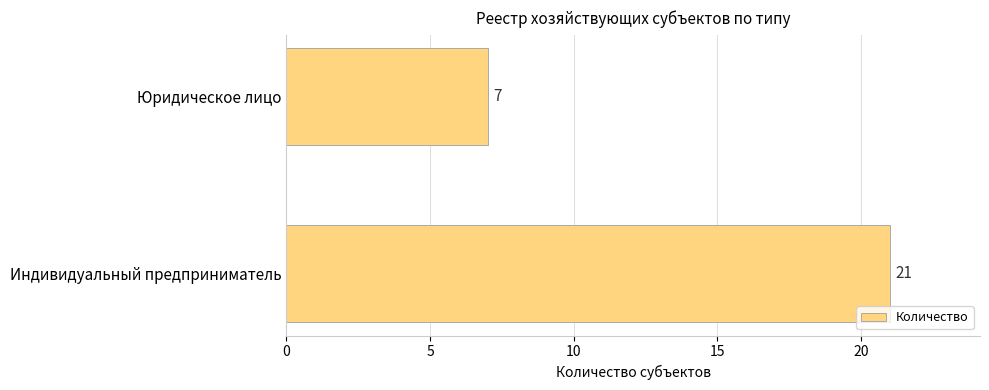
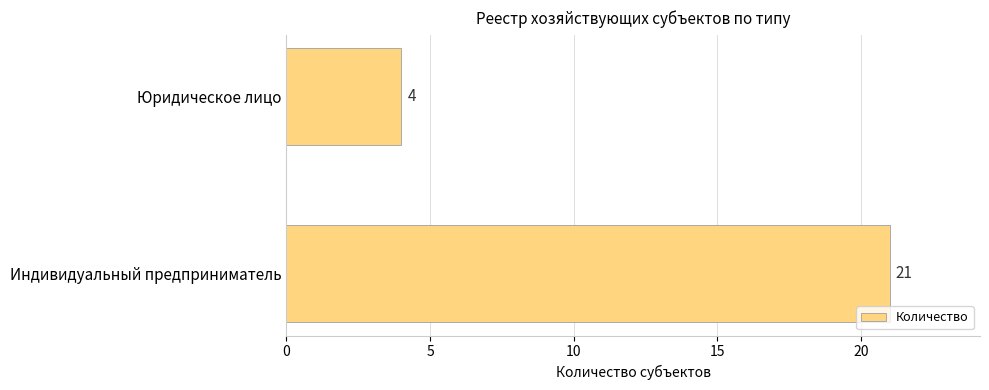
Юридическое лицо: 7 -> 4
